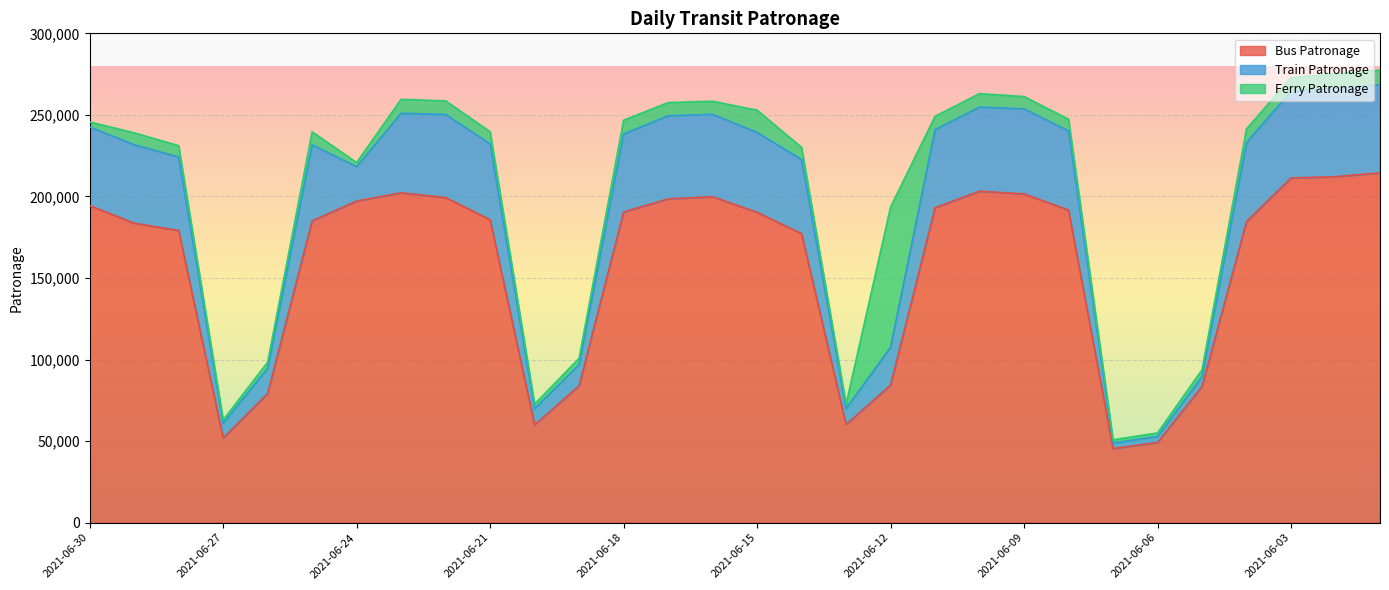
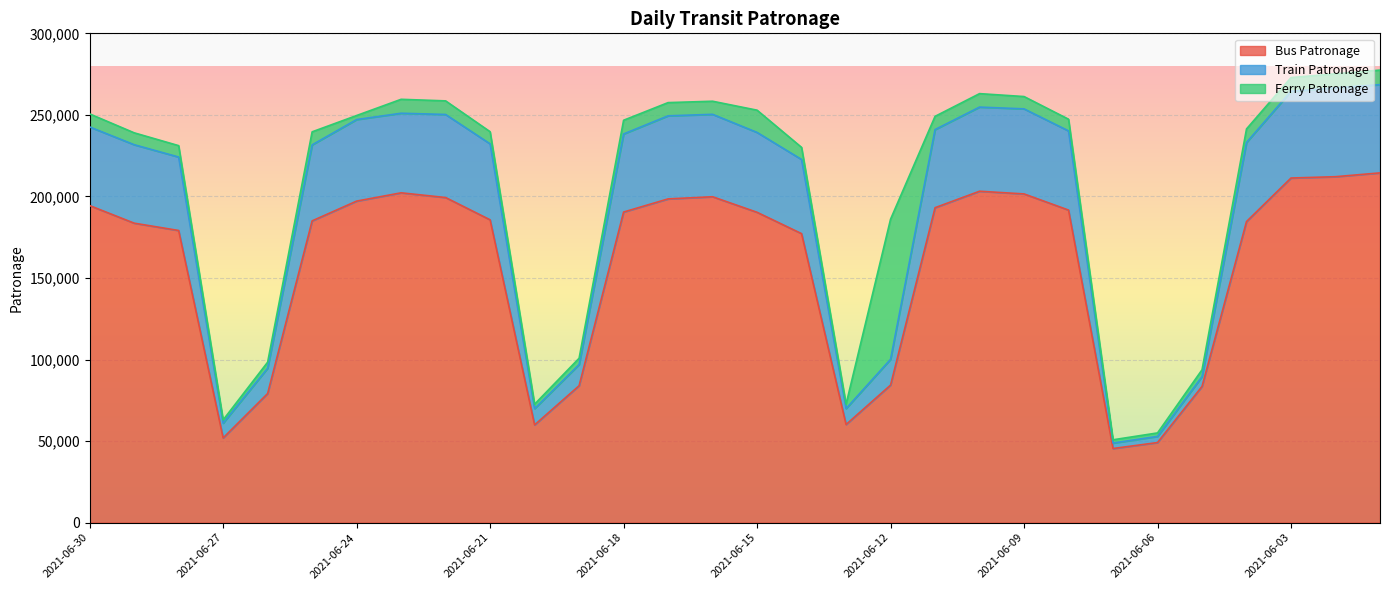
Ferry Patronage, 2021-06-30: 3,000 -> 8,000
Train Patronage, 2021-06-24: 21,000 -> 50,000
Train Patronage, 2021-06-12: 23,000 -> 16,000
